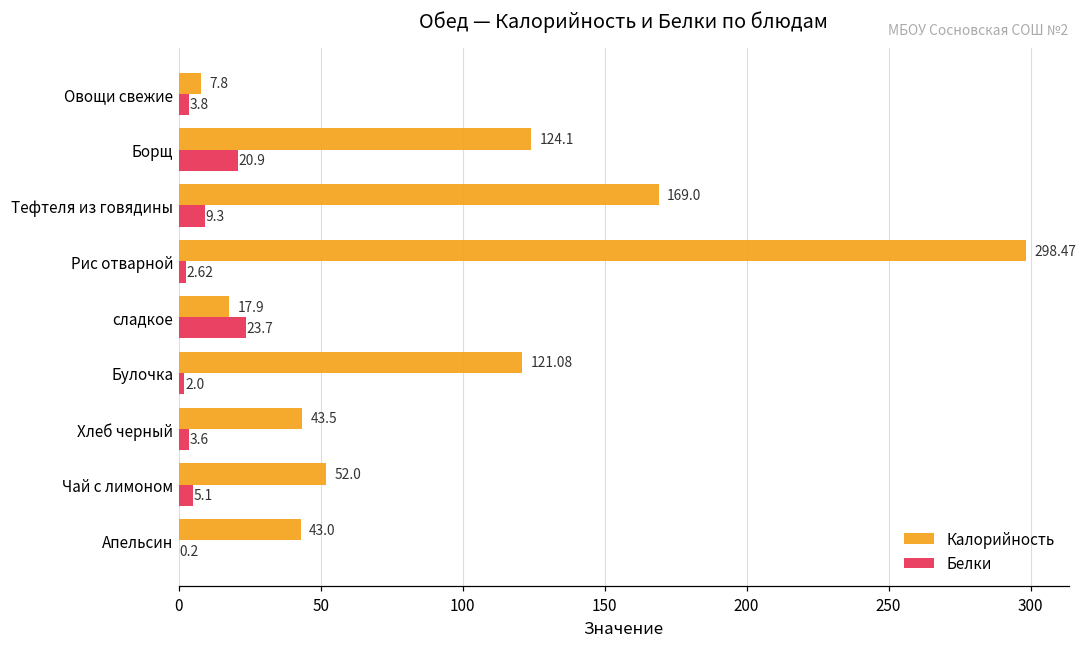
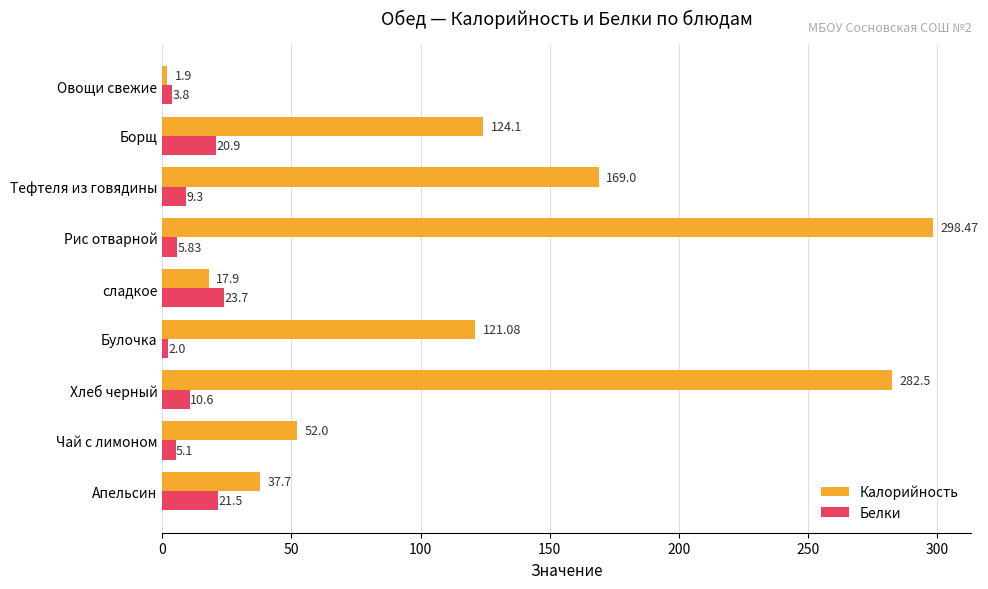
Калорийность, Овощи свежие: 7.8 -> 1.9
Белки, Рис отварной: 2.62 -> 5.83
Калорийность, Хлеб черный: 43.5 -> 282.5
Белки, Хлеб черный: 3.6 -> 10.6
Калорийность, Апельсин: 43.0 -> 37.7
Белки, Апельсин: 0.2 -> 21.5
